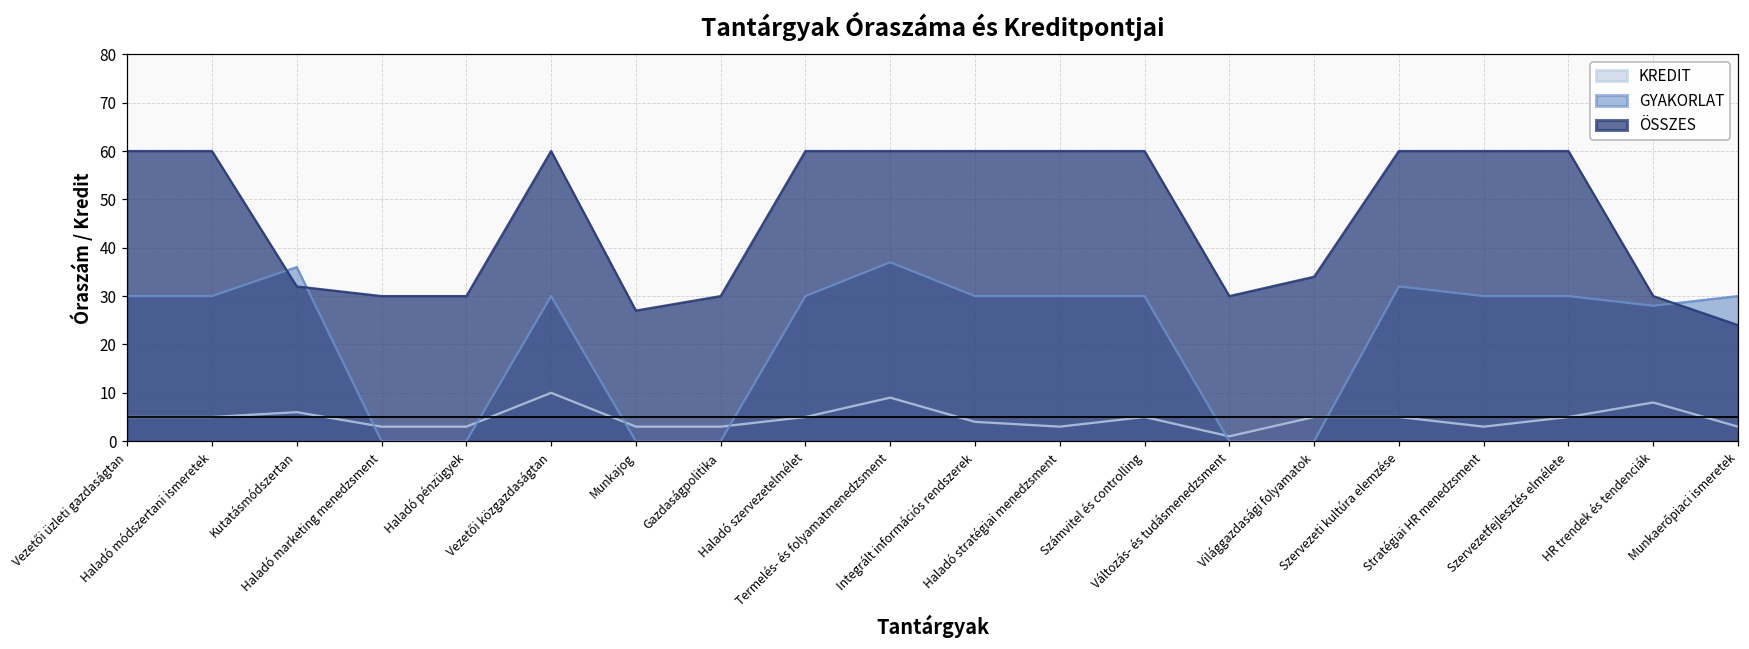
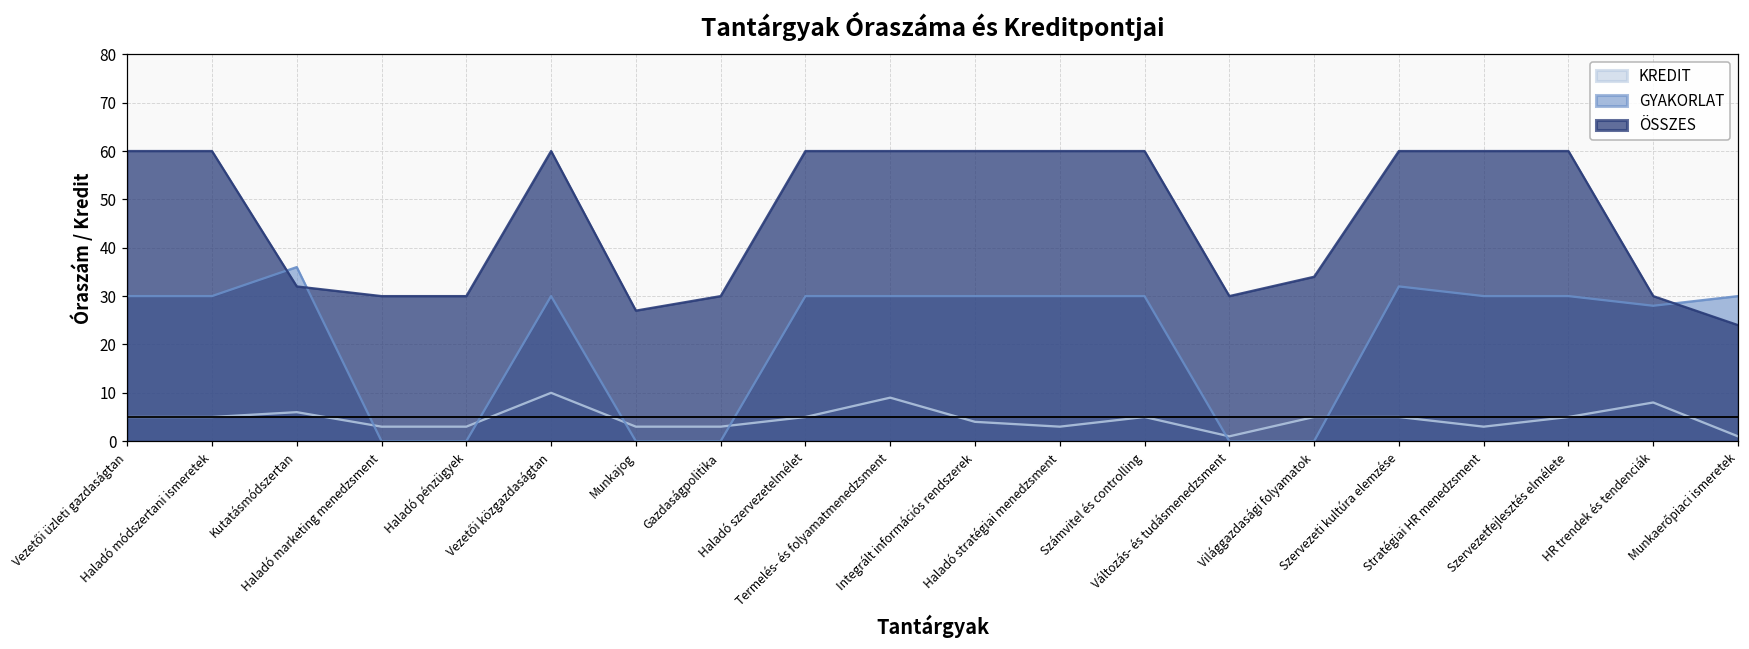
GYAKORLAT, Termelés- és folyamatmenedzsment: 37 -> 30
KREDIT, Munkaerőpiaci ismeretek: 3 -> 1
